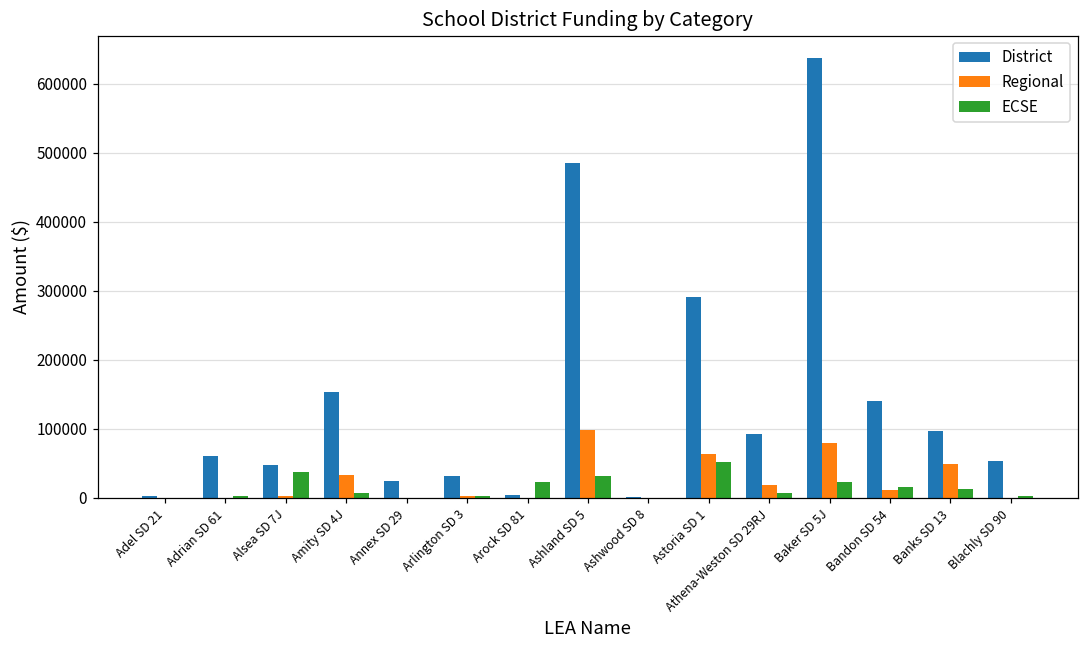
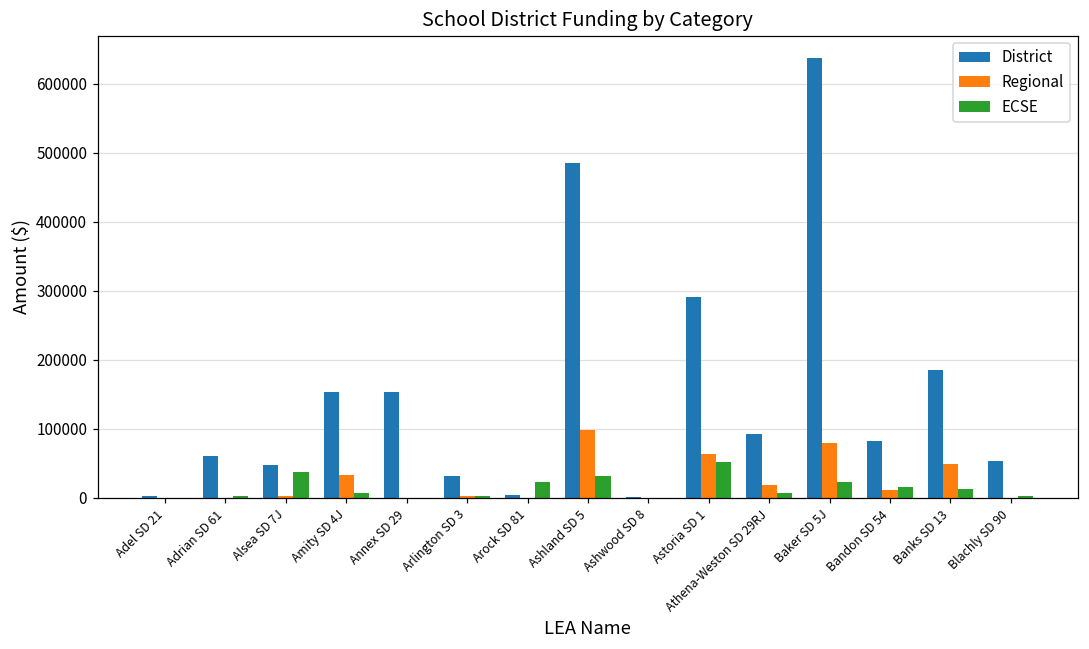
District, Annex SD 29: 20000 -> 150000
District, Bandon SD 54: 140000 -> 80000
District, Banks SD 13: 100000 -> 180000
